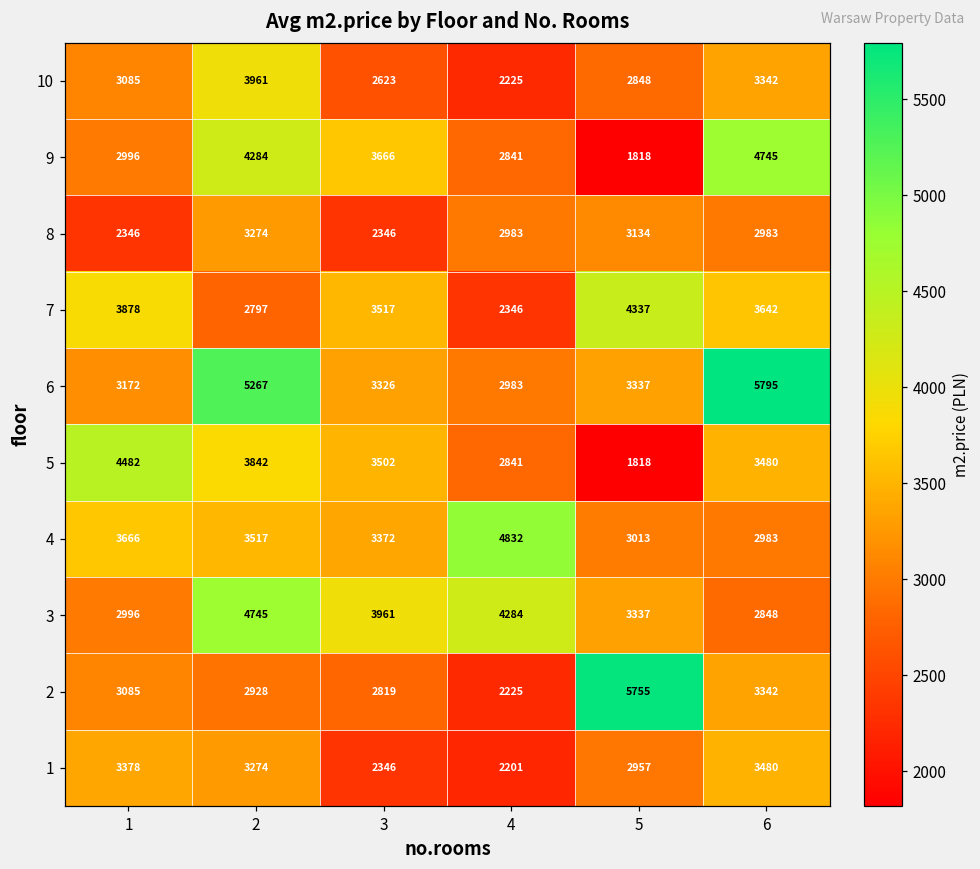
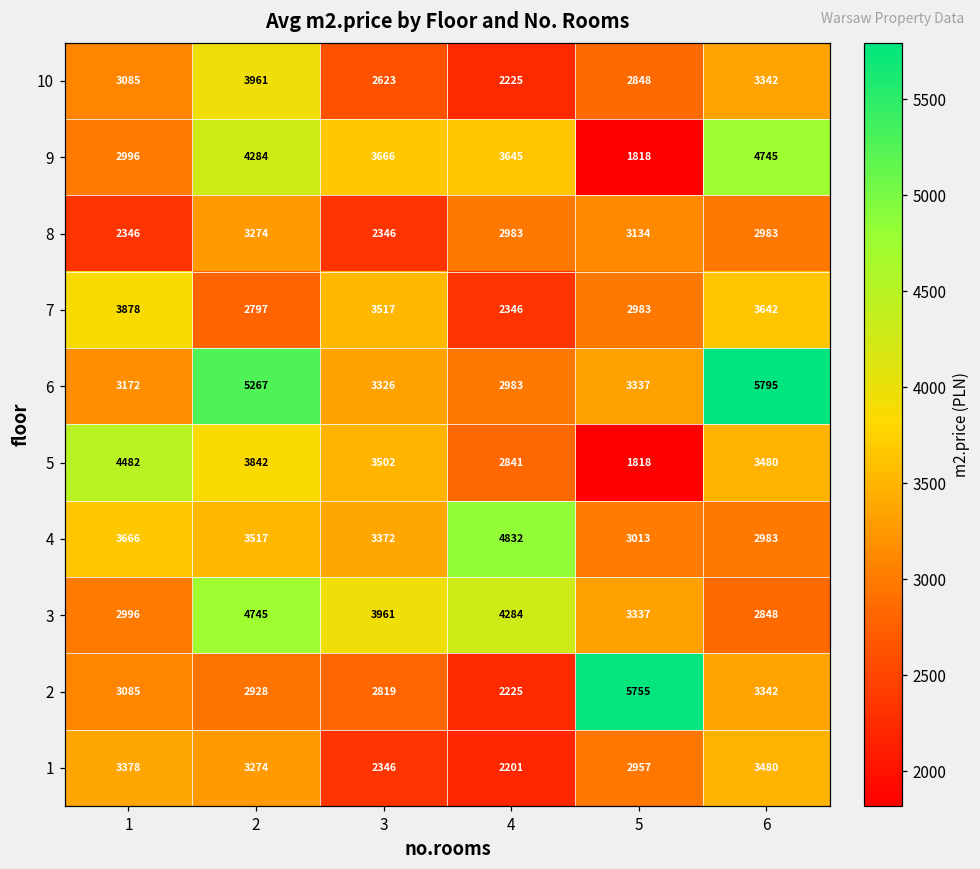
9, 4: 2841 -> 3645
7, 5: 4337 -> 2983
